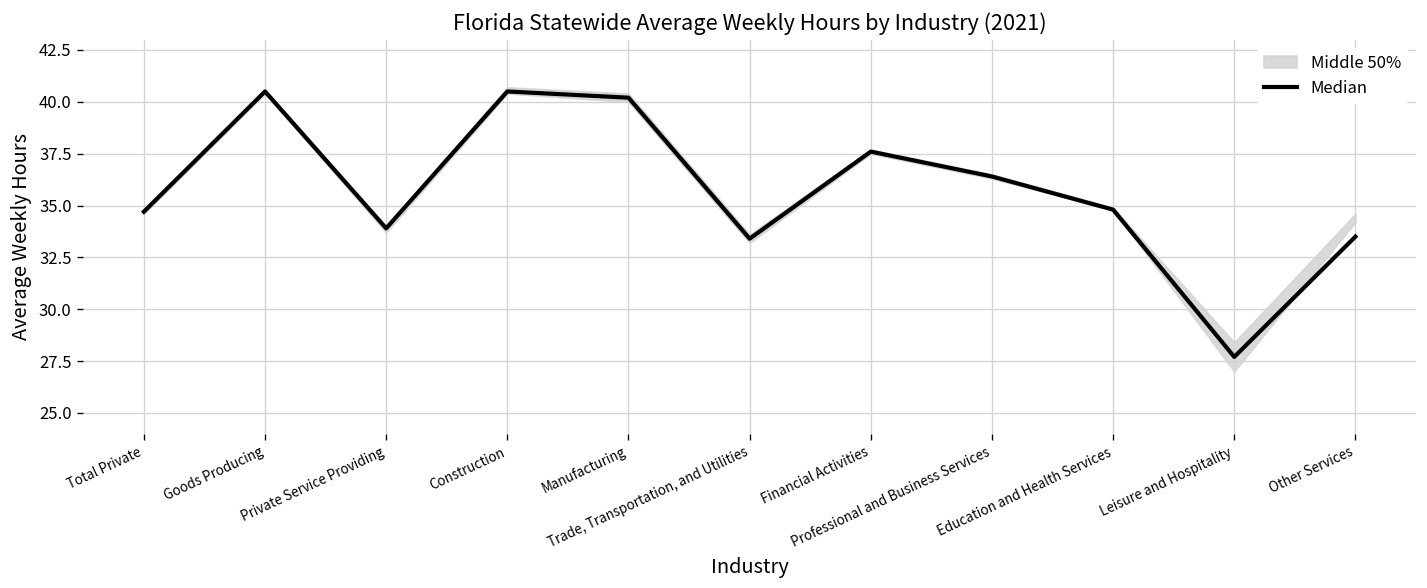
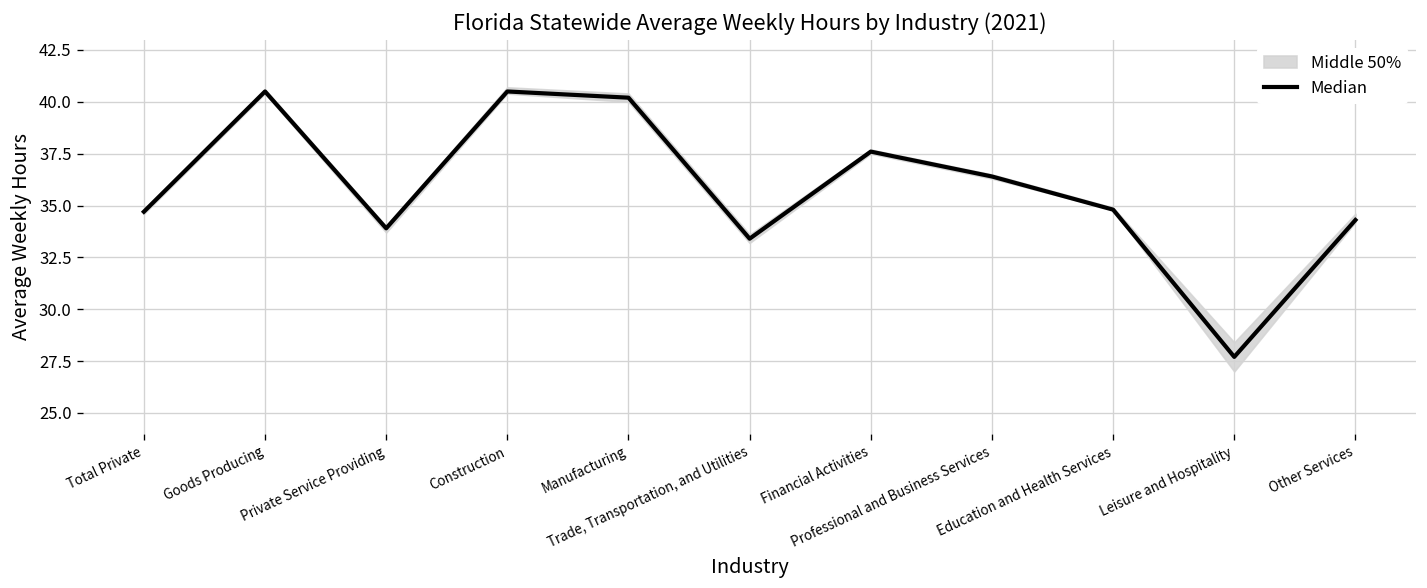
Median, Other Services: 33.5 -> 34.3
